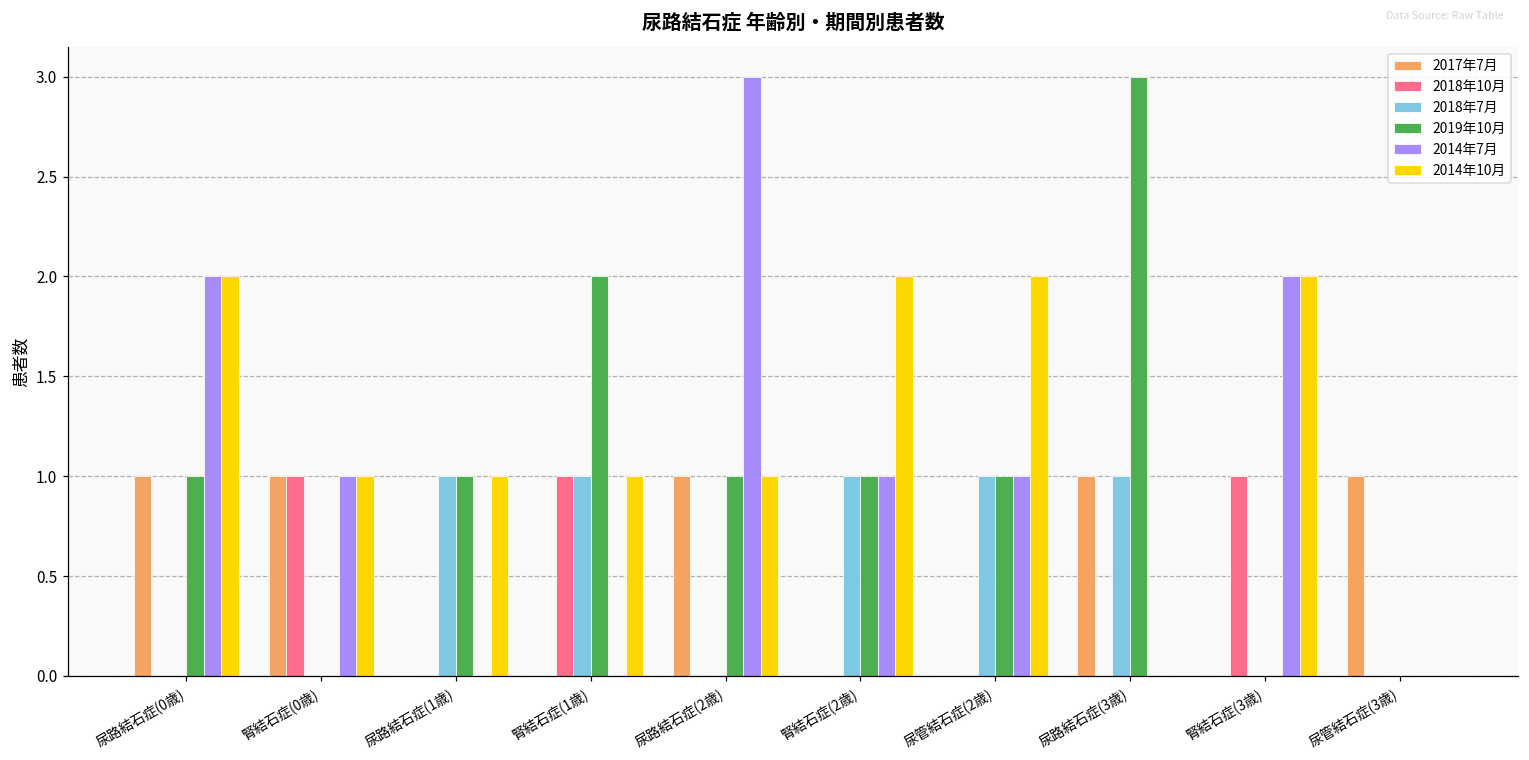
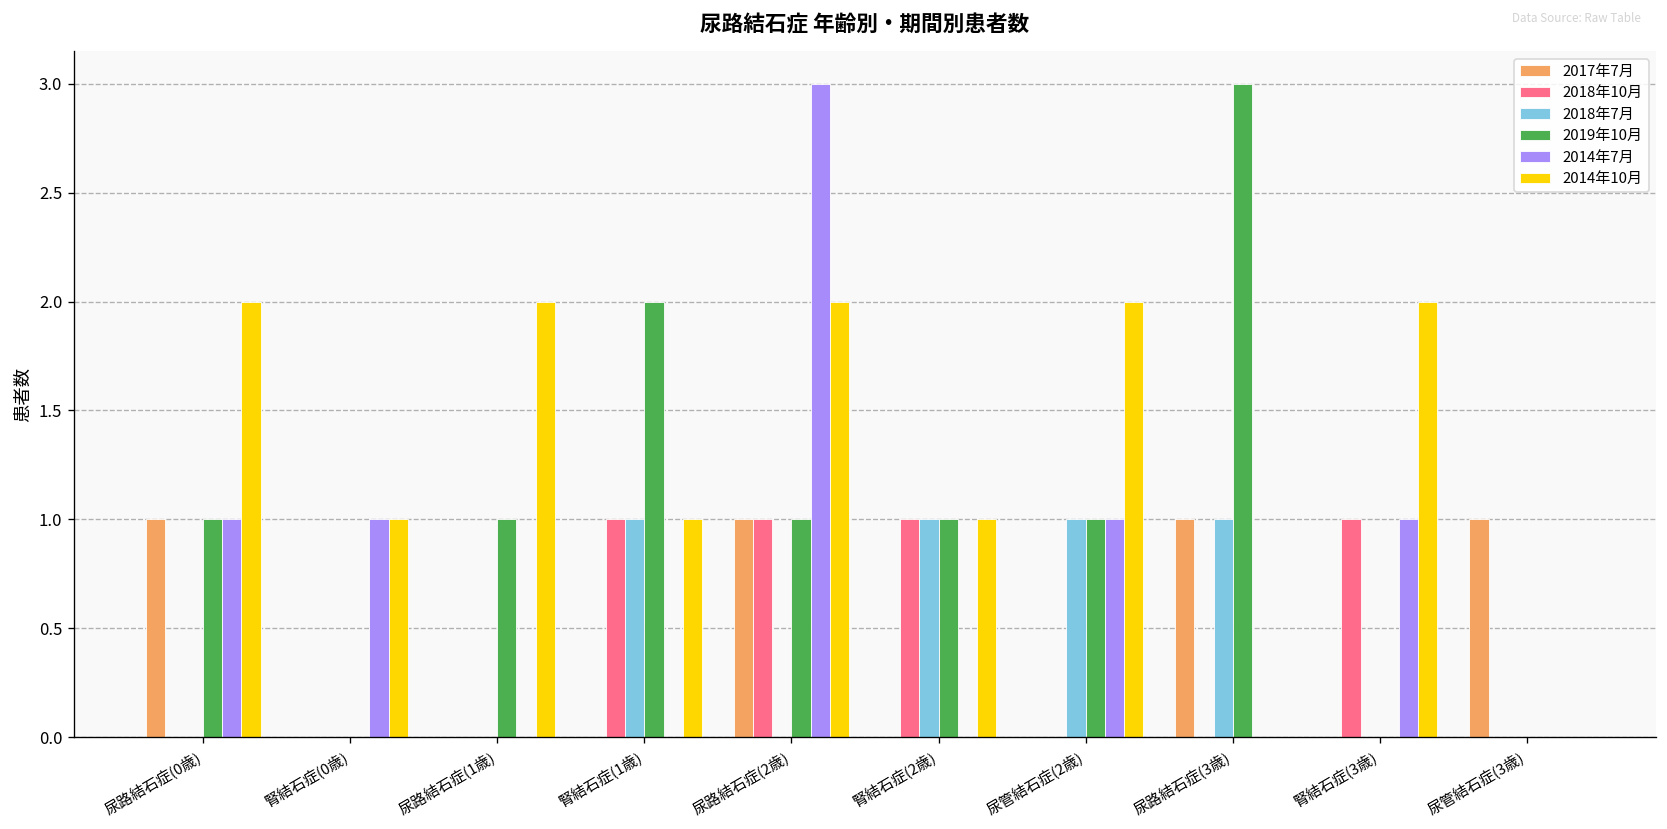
2014年7月, 尿路結石症(0歳): 2 -> 1
2017年7月, 腎結石症(0歳): 1 -> 0
2018年10月, 腎結石症(0歳): 1 -> 0
2018年7月, 尿路結石症(1歳): 1 -> 0
2014年10月, 尿路結石症(1歳): 1 -> 2
2018年10月, 尿路結石症(2歳): 0 -> 1
2014年10月, 尿路結石症(2歳): 1 -> 2
2018年10月, 腎結石症(2歳): 0 -> 1
2014年7月, 腎結石症(2歳): 1 -> 0
2014年10月, 腎結石症(2歳): 2 -> 1
2014年7月, 腎結石症(3歳): 2 -> 1
